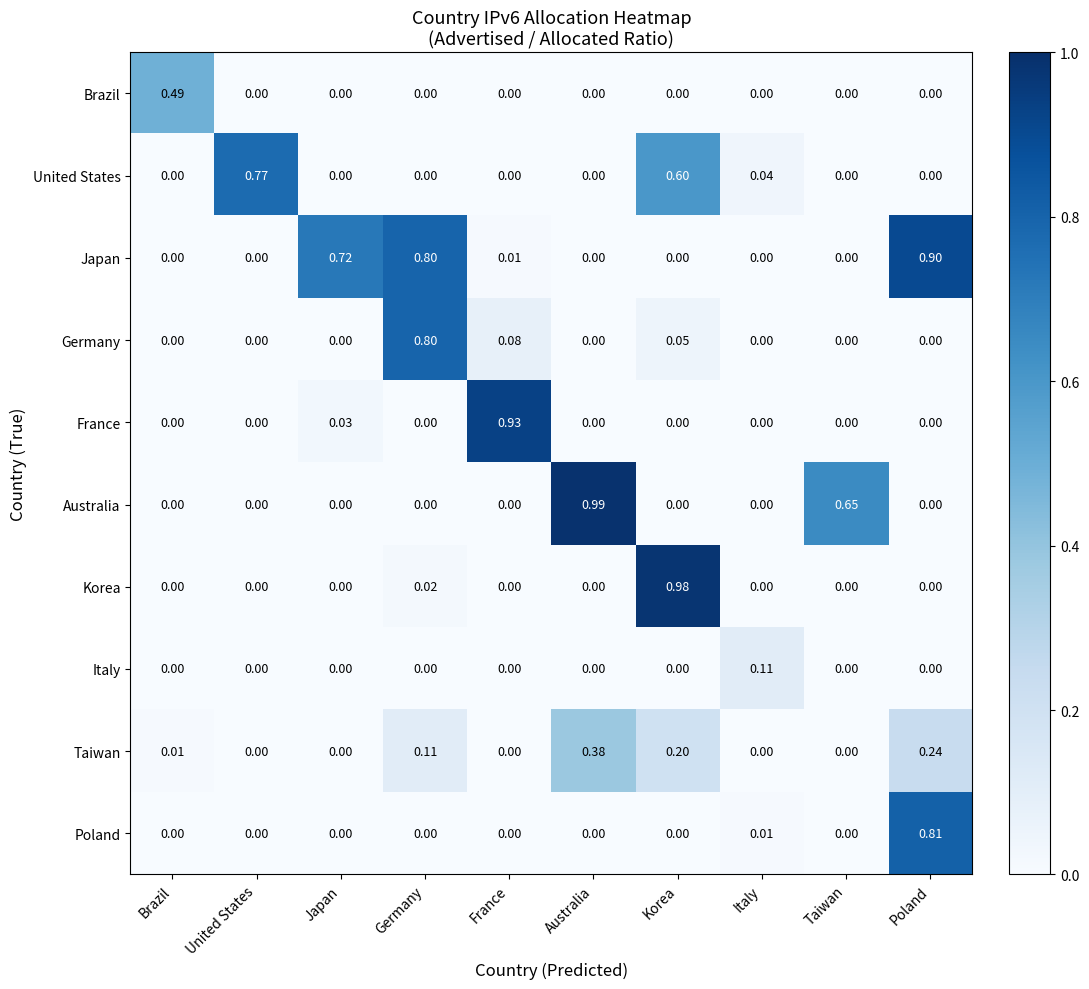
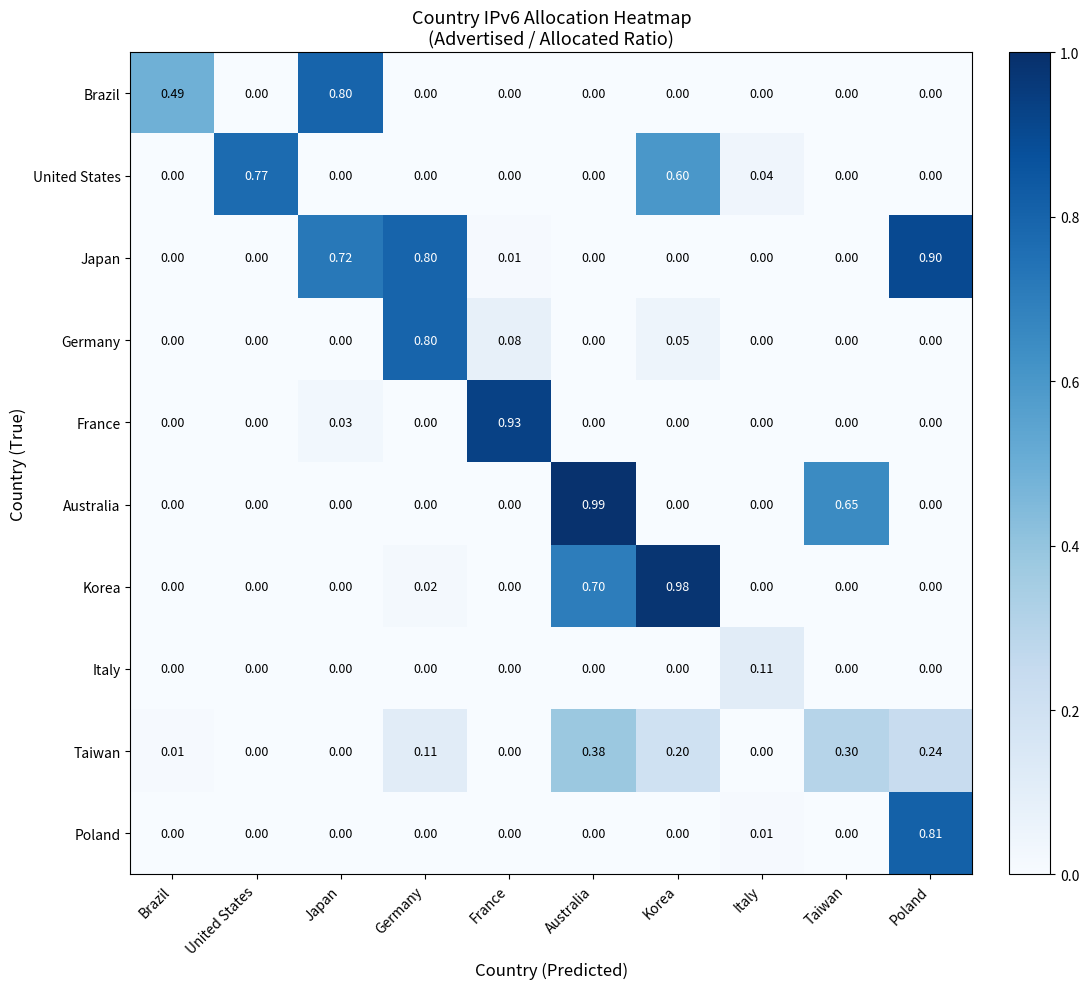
Brazil, Japan: 0.00 -> 0.80
Korea, Australia: 0.00 -> 0.70
Taiwan, Taiwan: 0.00 -> 0.30
